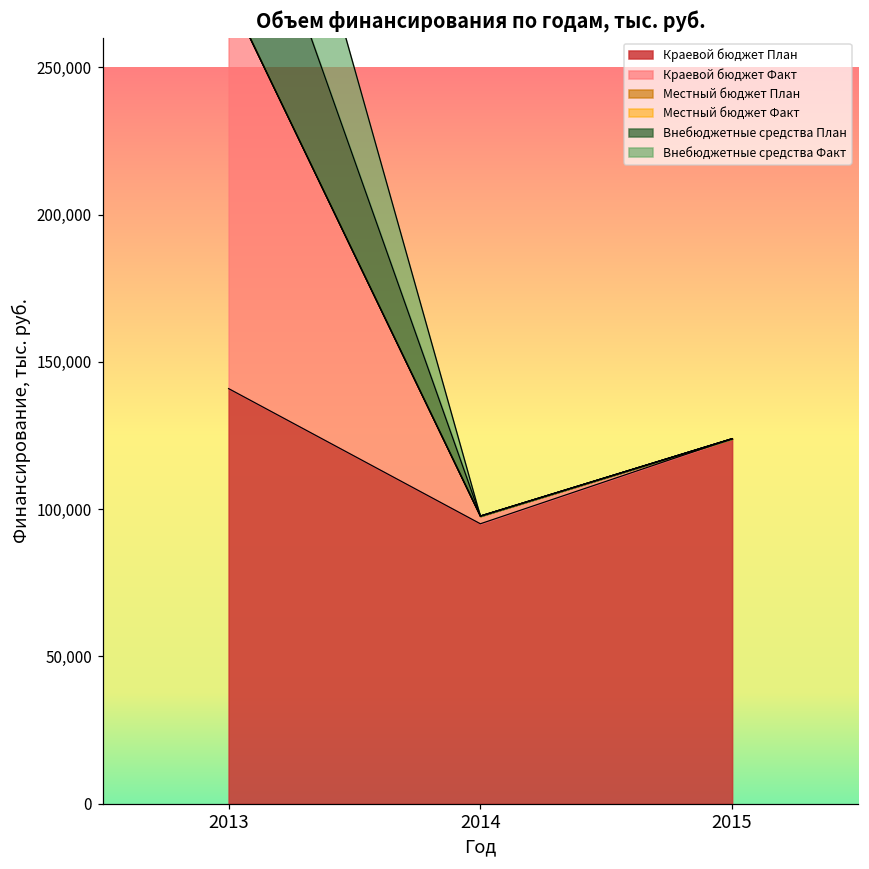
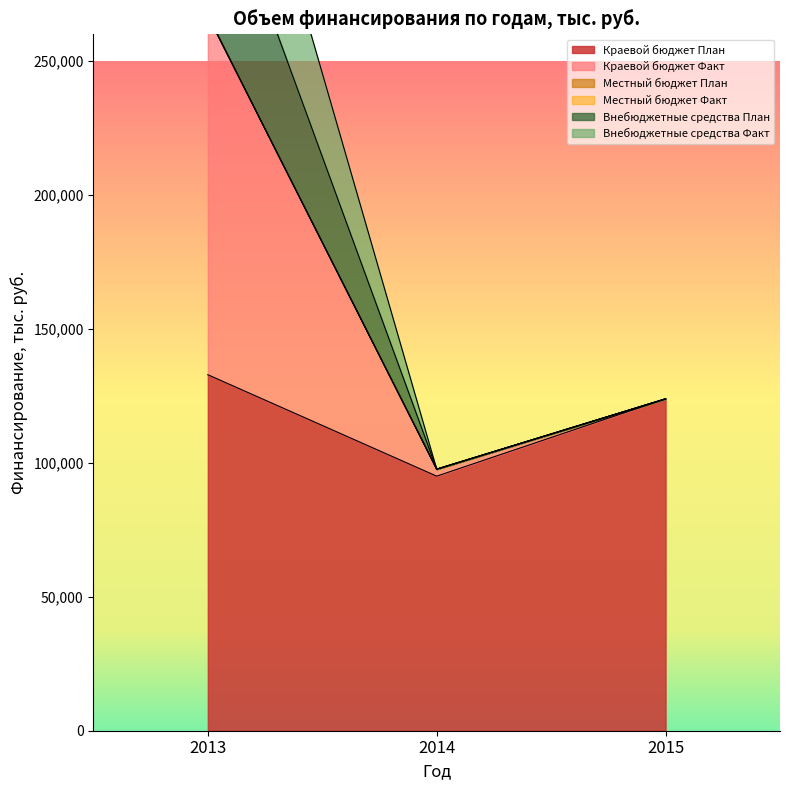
Краевой бюджет План, 2013: 141,000 -> 133,000
